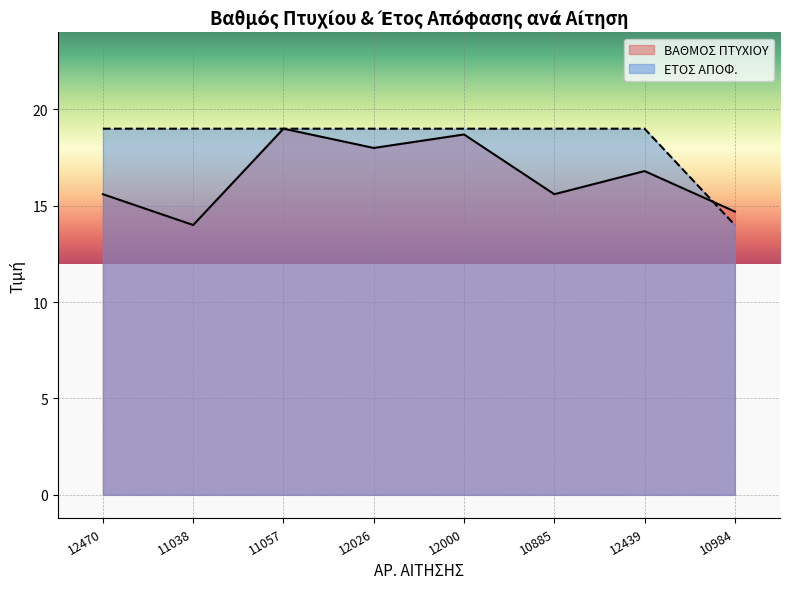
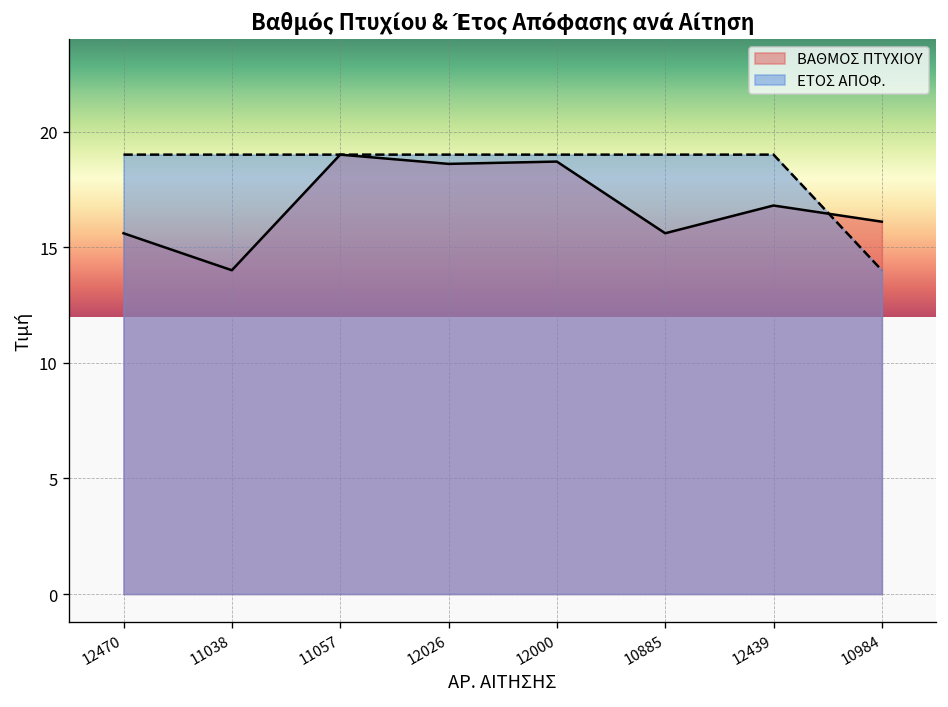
ΒΑΘΜΟΣ ΠΤΥΧΙΟΥ, 12026: 18.0 -> 18.6
ΒΑΘΜΟΣ ΠΤΥΧΙΟΥ, 10984: 14.7 -> 16.1
